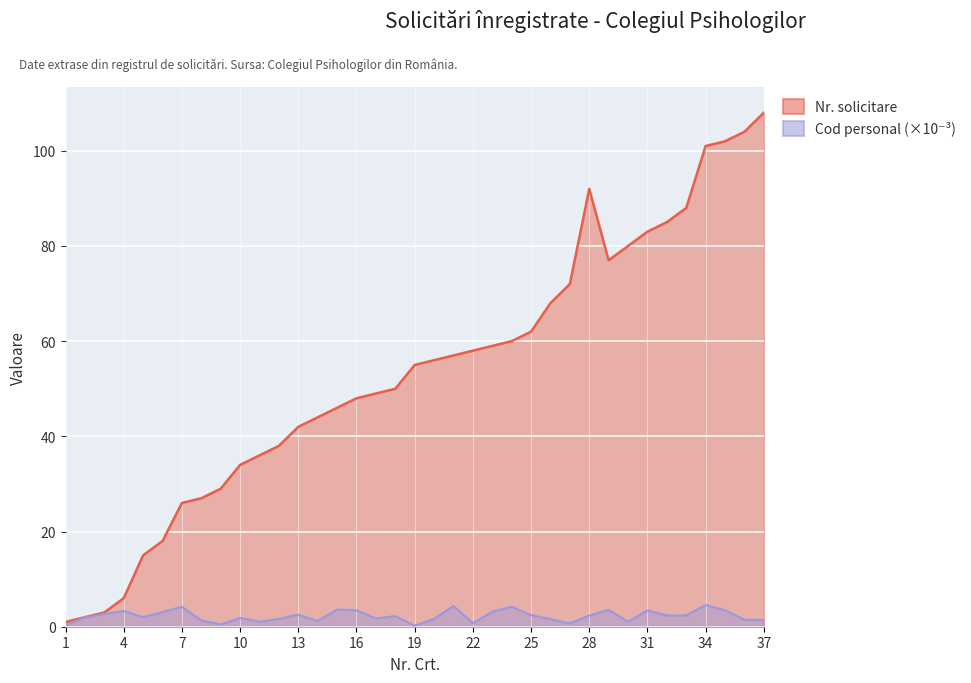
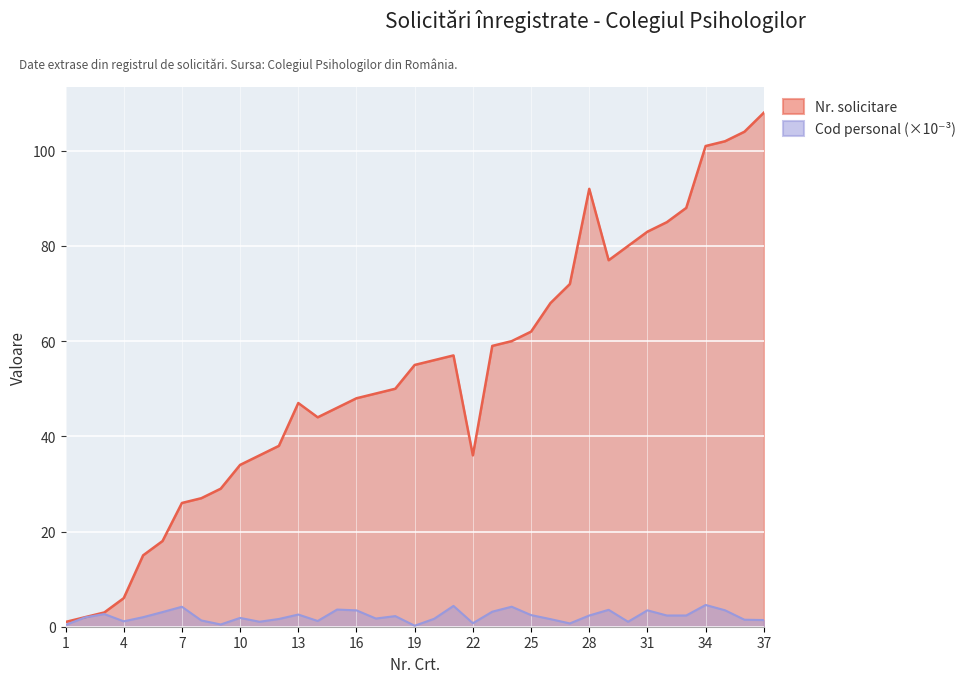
Cod personal (×10⁻³), 4: 3 -> 1
Nr. solicitare, 13: 42 -> 47
Nr. solicitare, 22: 58 -> 36
